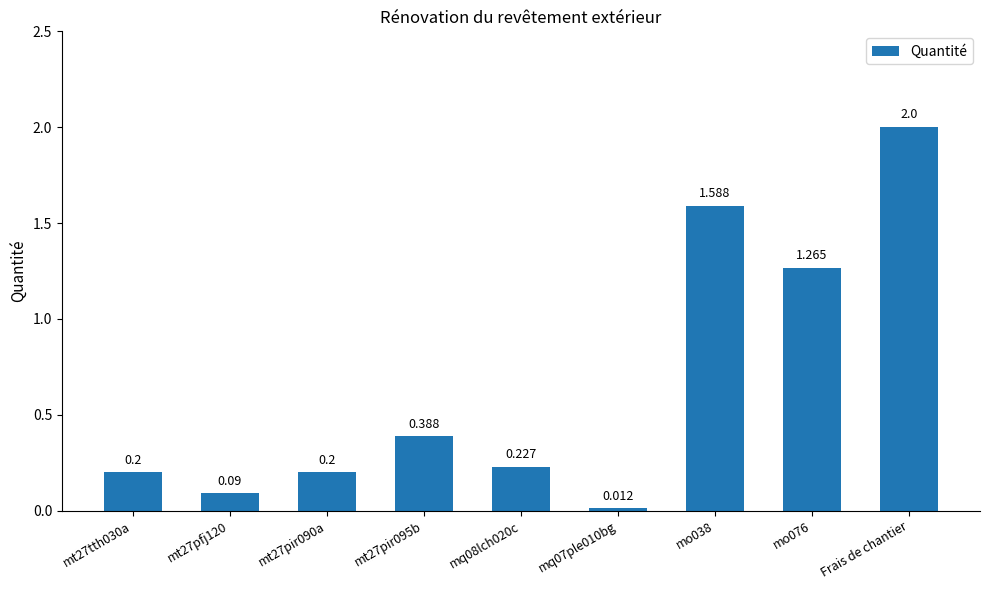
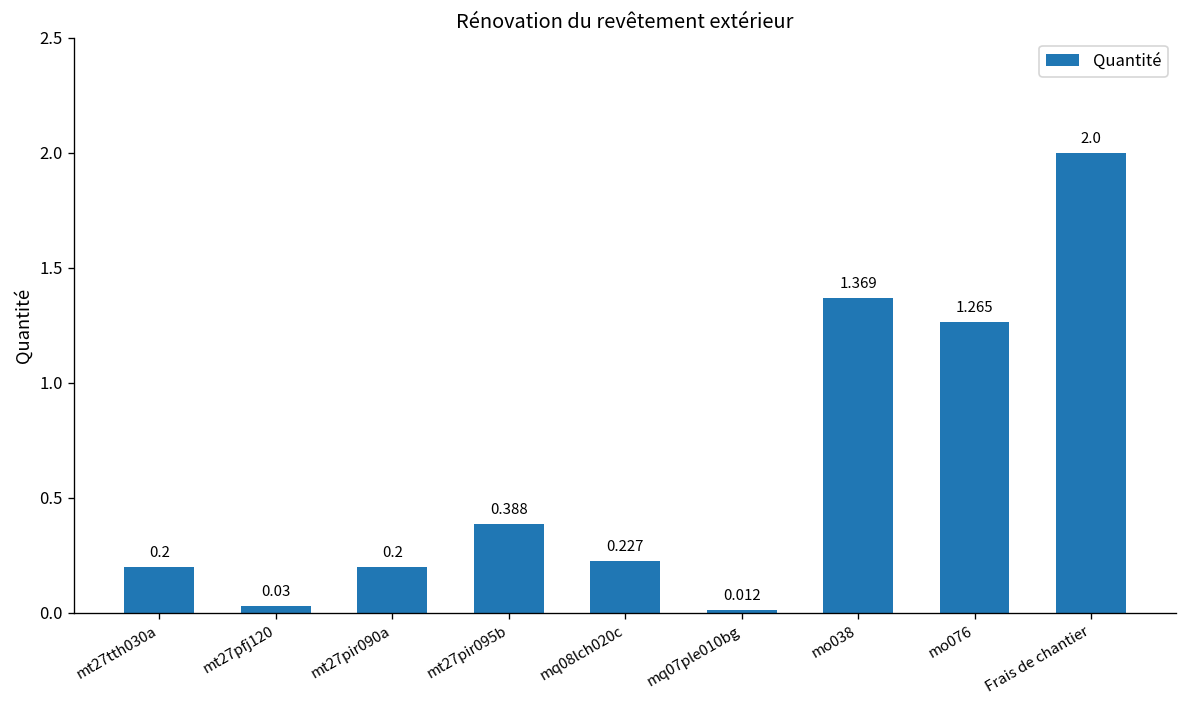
mt27pfj120: 0.09 -> 0.03
mo038: 1.588 -> 1.369
